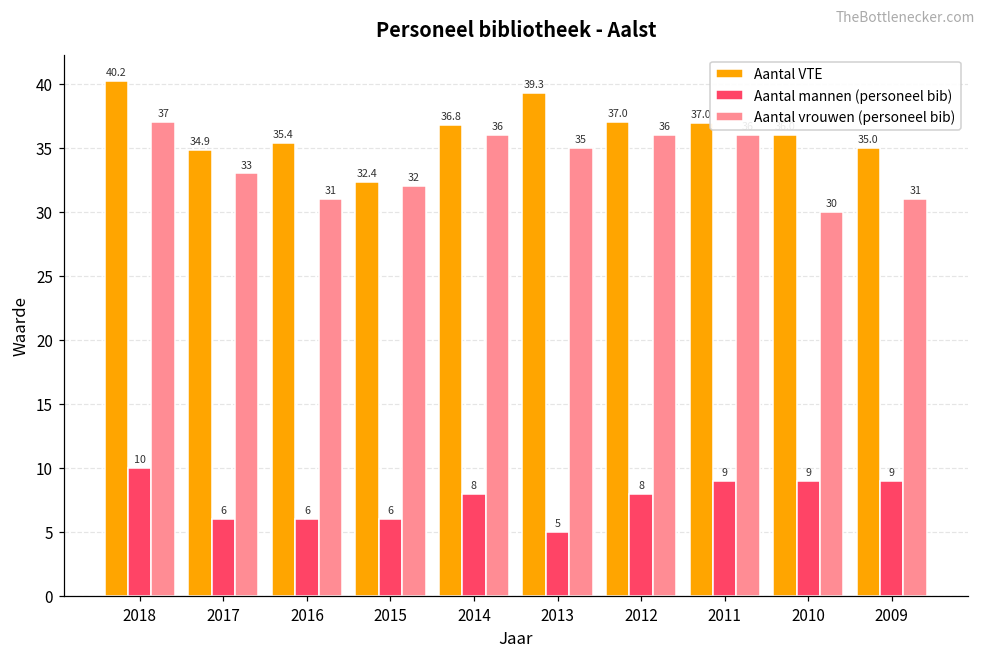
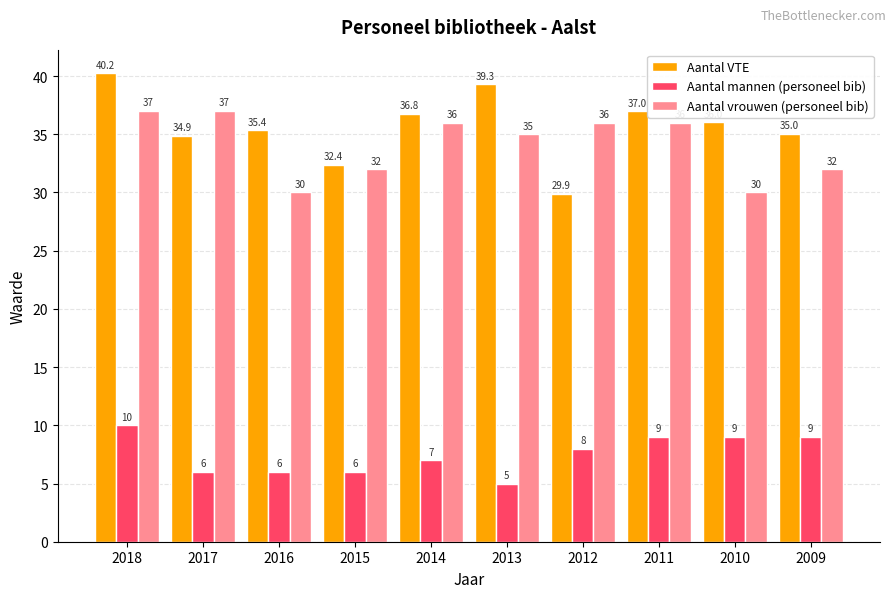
Aantal vrouwen (personeel bib), 2017: 33 -> 37
Aantal vrouwen (personeel bib), 2016: 31 -> 30
Aantal mannen (personeel bib), 2014: 8 -> 7
Aantal VTE, 2012: 37.0 -> 29.9
Aantal vrouwen (personeel bib), 2009: 31 -> 32
